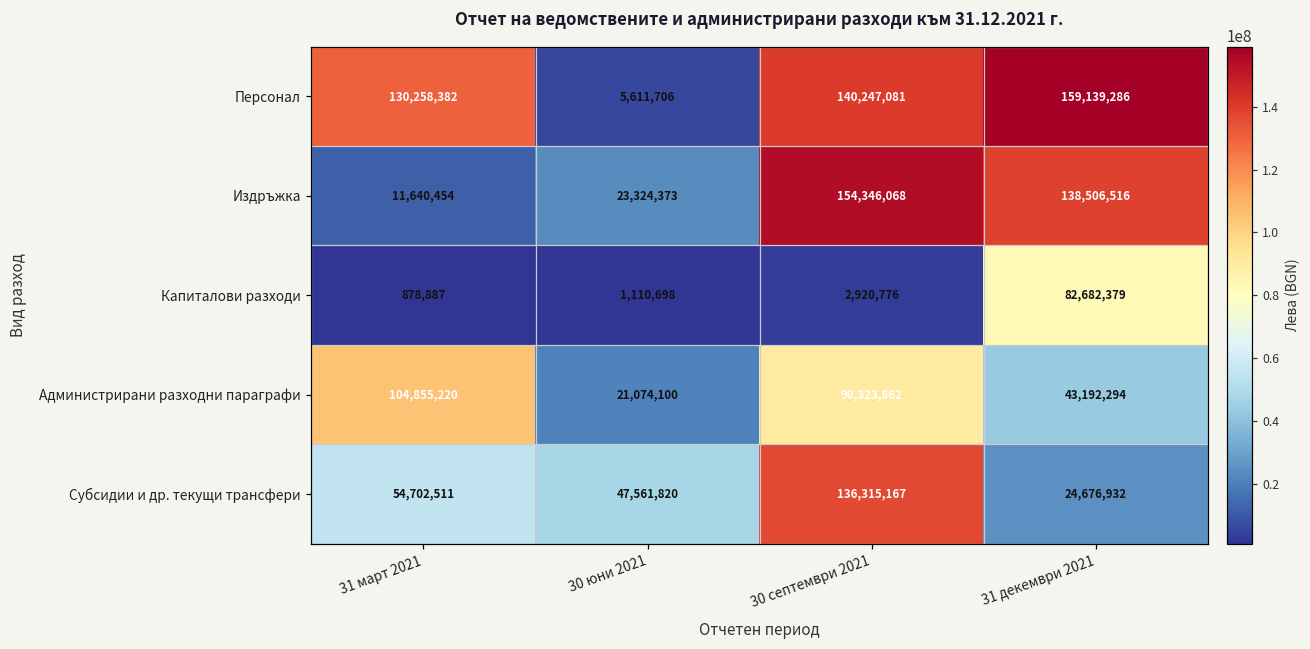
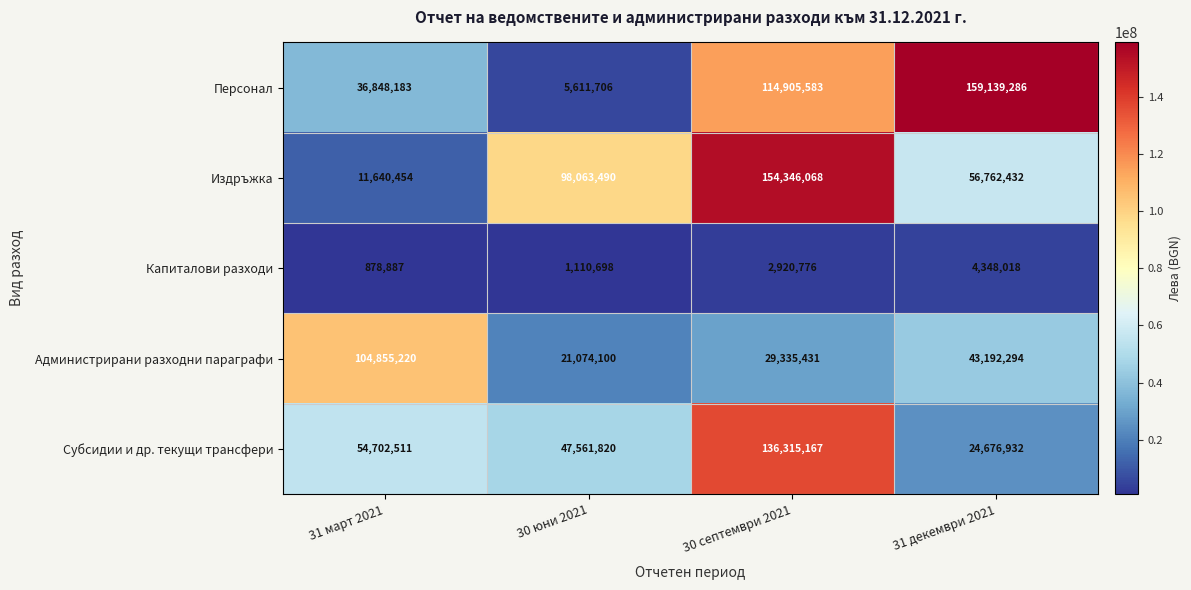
Персонал, 31 март 2021: 130,258,382 -> 36,848,183
Персонал, 30 септември 2021: 140,247,081 -> 114,905,583
Издръжка, 30 юни 2021: 23,324,373 -> 98,063,490
Издръжка, 31 декември 2021: 138,506,516 -> 56,762,432
Капиталови разходи, 31 декември 2021: 82,682,379 -> 4,348,018
Администрирани разходни параграфи, 30 септември 2021: 90,323,862 -> 29,335,431
